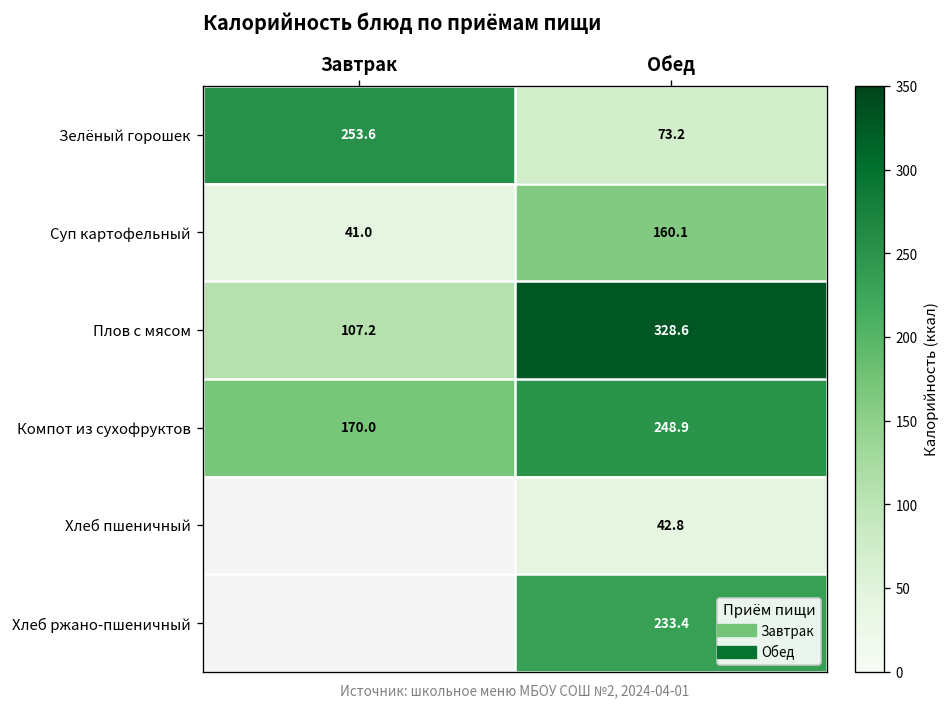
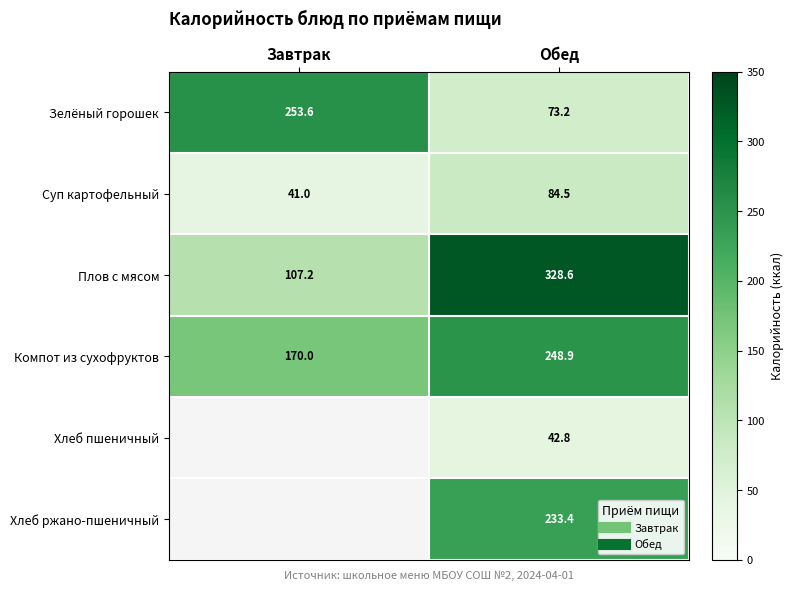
Суп картофельный, Обед: 160.1 -> 84.5
